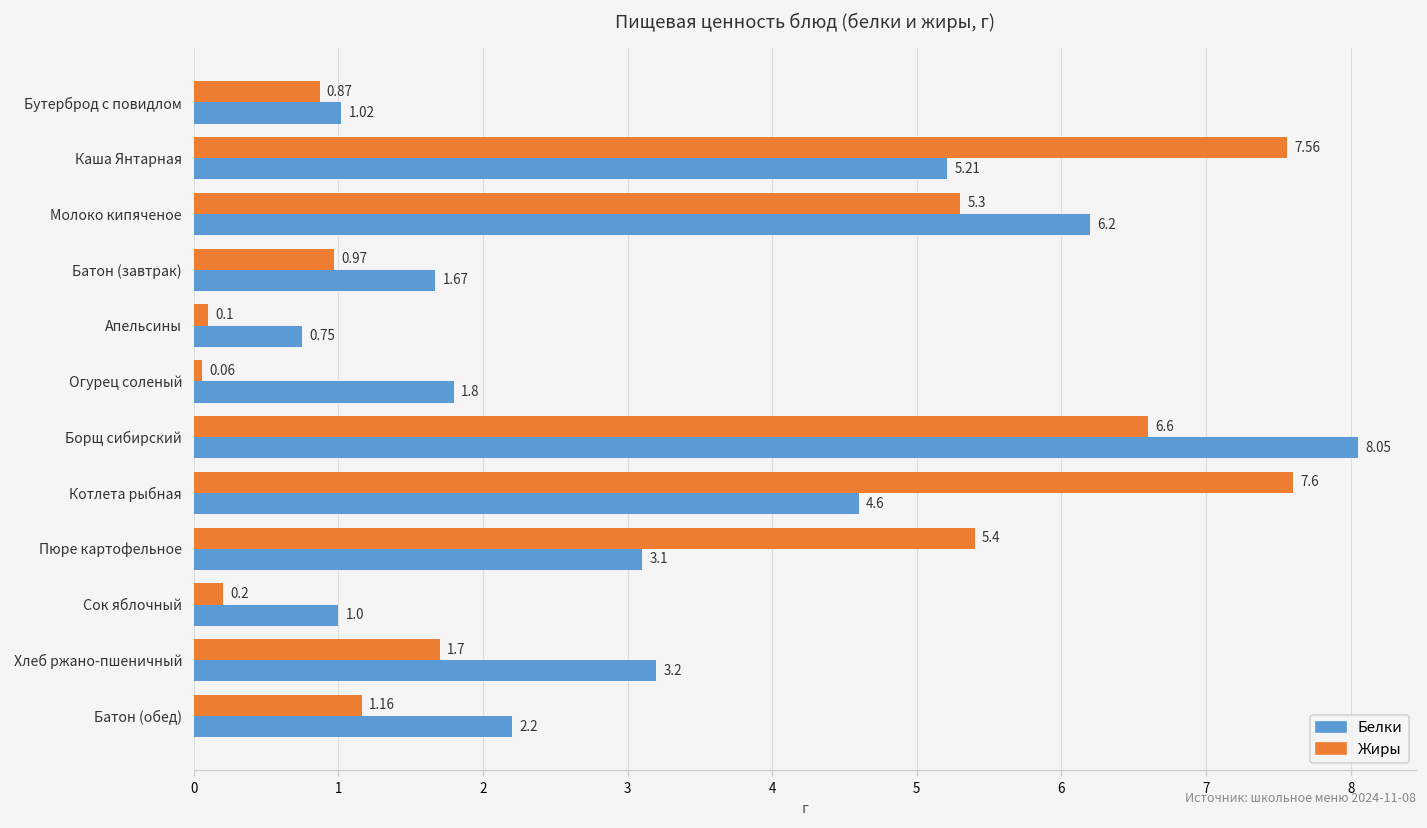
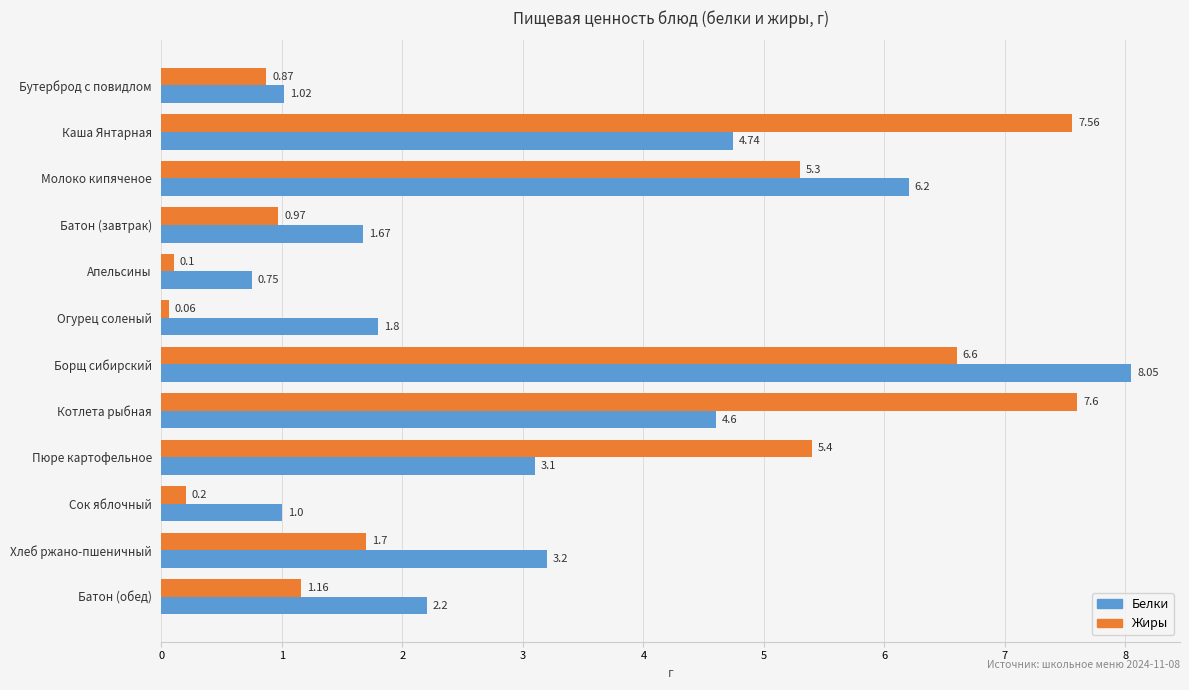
Белки, Каша Янтарная: 5.21 -> 4.74
